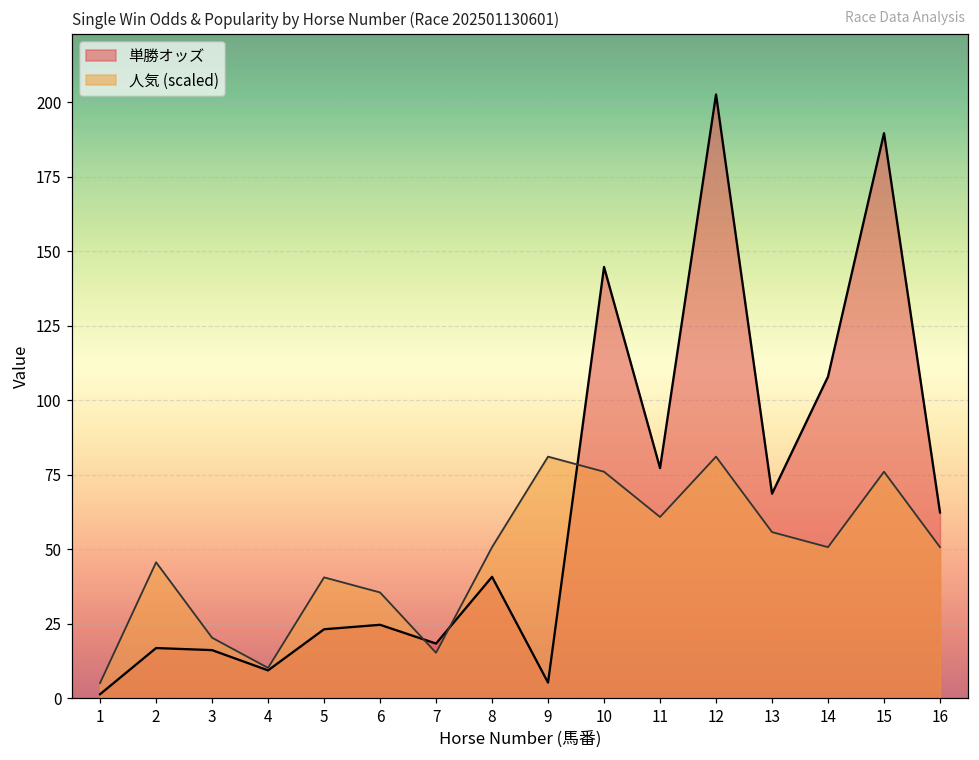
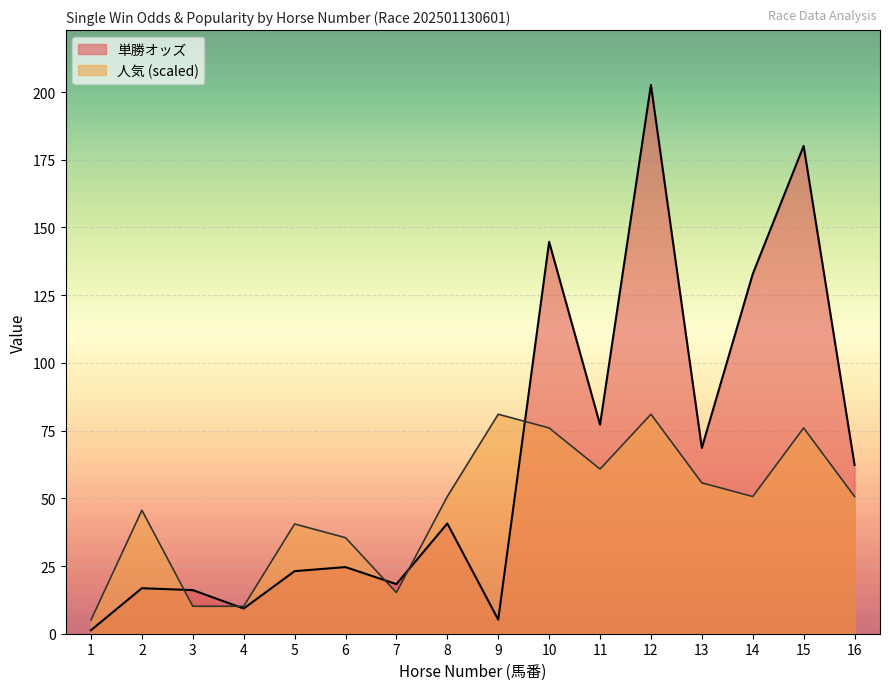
人気 (scaled), 3: 20 -> 10
単勝オッズ, 14: 108 -> 133
単勝オッズ, 15: 190 -> 180
